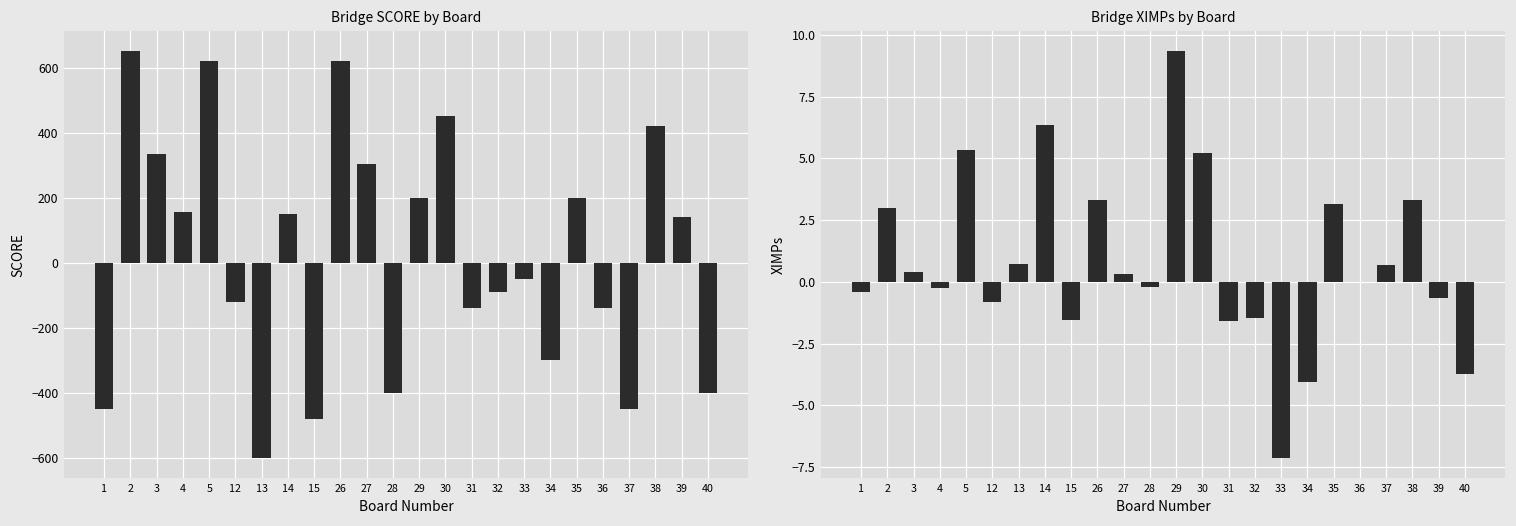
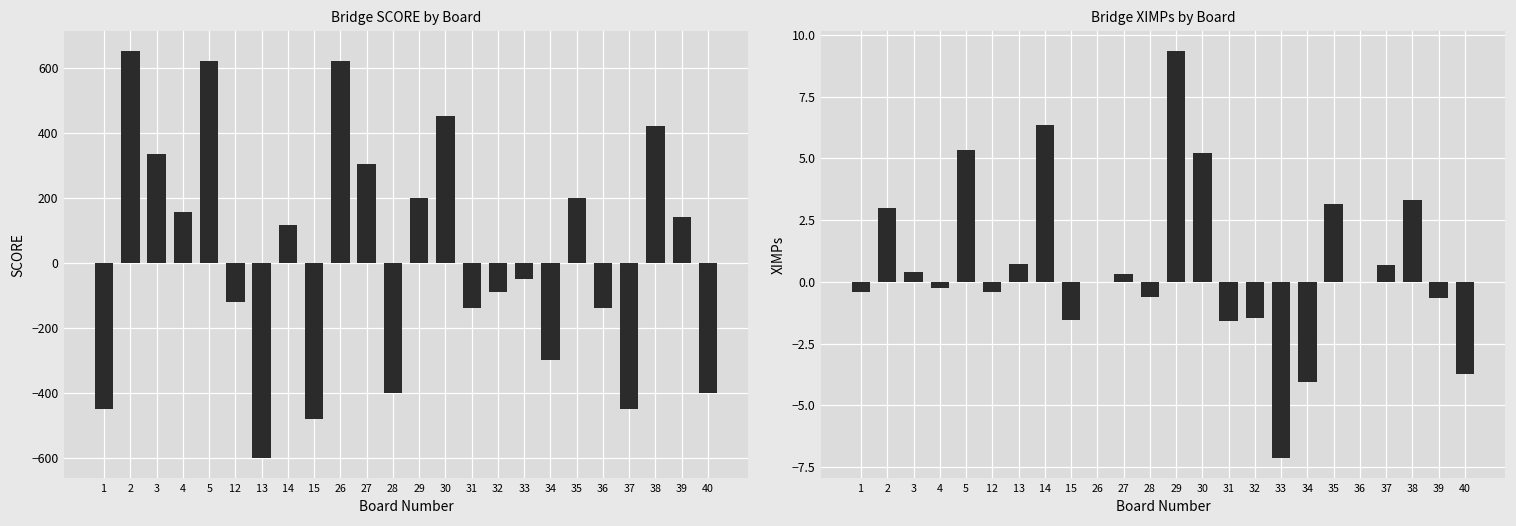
Bridge SCORE by Board, 14: 150 -> 120
Bridge XIMPs by Board, 12: -0.8 -> -0.4
Bridge XIMPs by Board, 26: 3.3 -> 0.0
Bridge XIMPs by Board, 28: -0.2 -> -0.6
